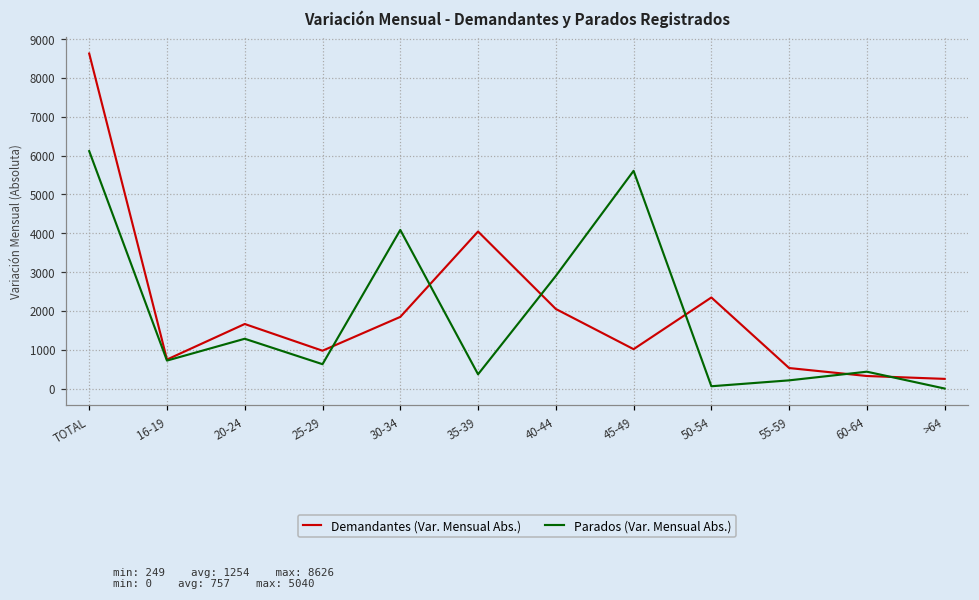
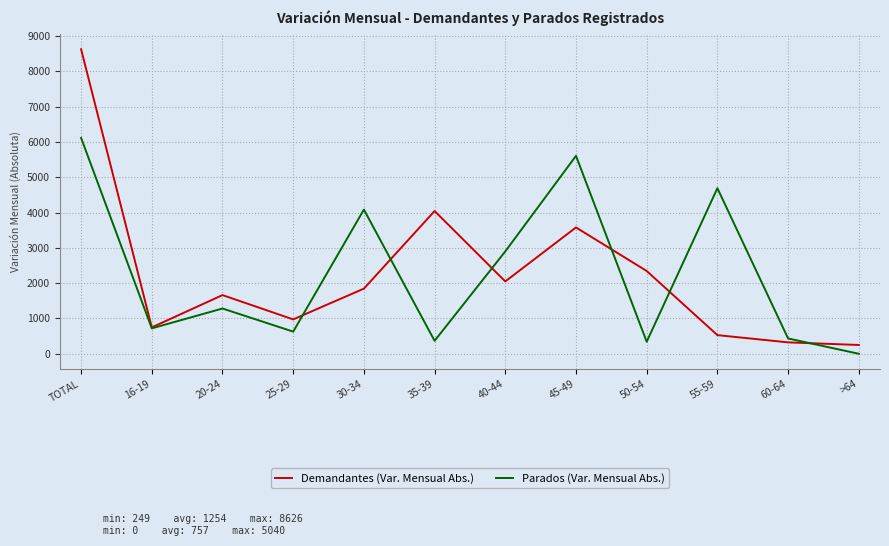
Demandantes (Var. Mensual Abs.), 45-49: 1000 -> 3600
Parados (Var. Mensual Abs.), 50-54: 100 -> 300
Parados (Var. Mensual Abs.), 55-59: 200 -> 4700
